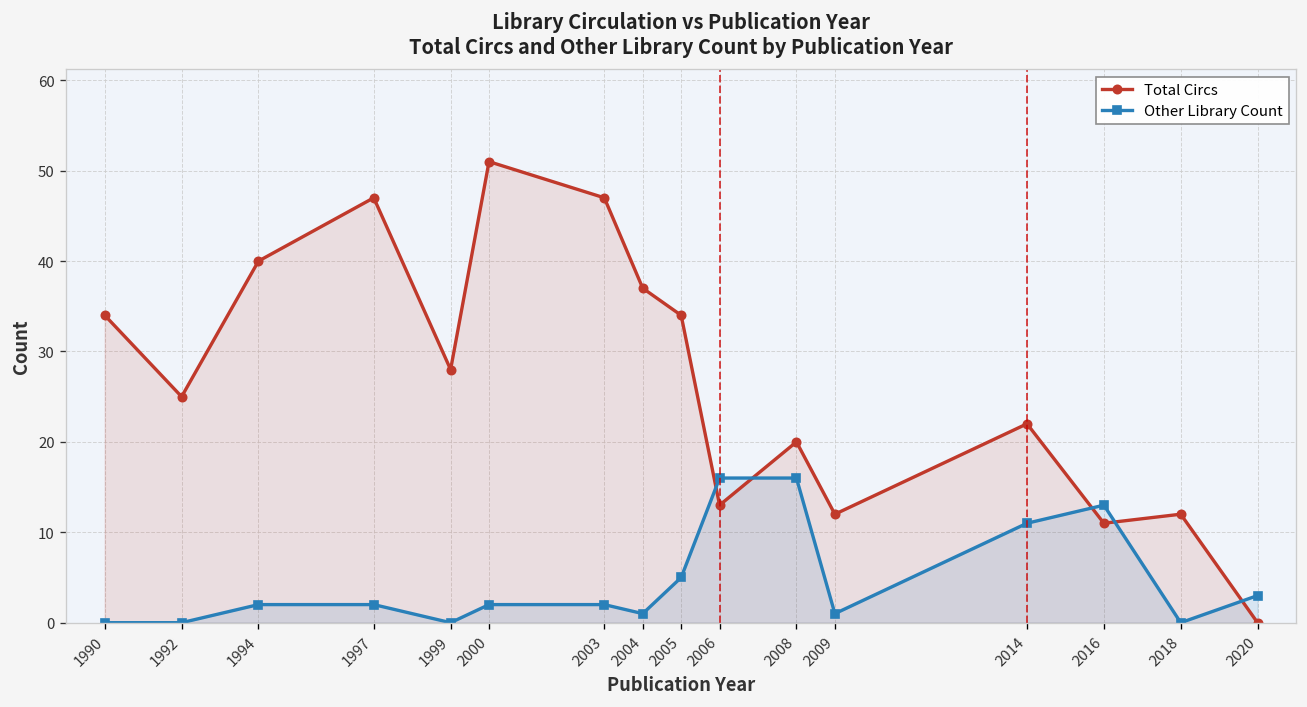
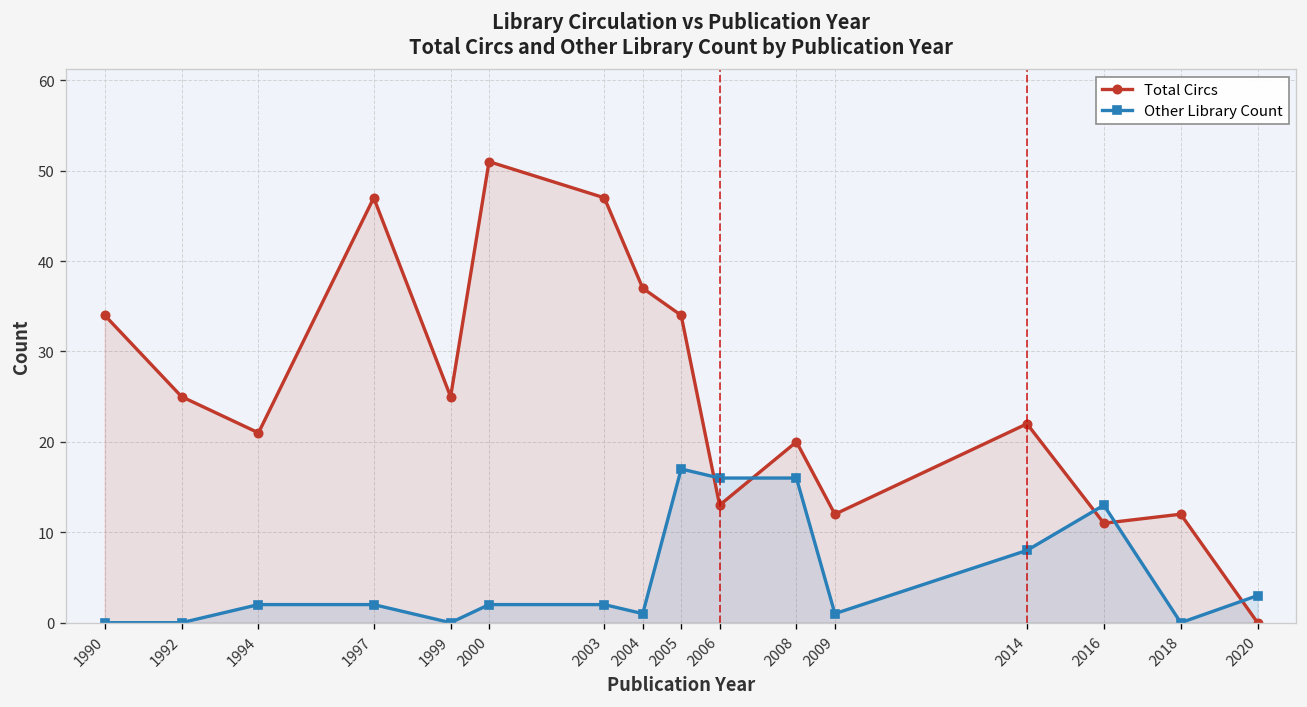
Total Circs, 1994: 40 -> 21
Total Circs, 1999: 28 -> 25
Other Library Count, 2005: 5 -> 17
Other Library Count, 2014: 11 -> 8
